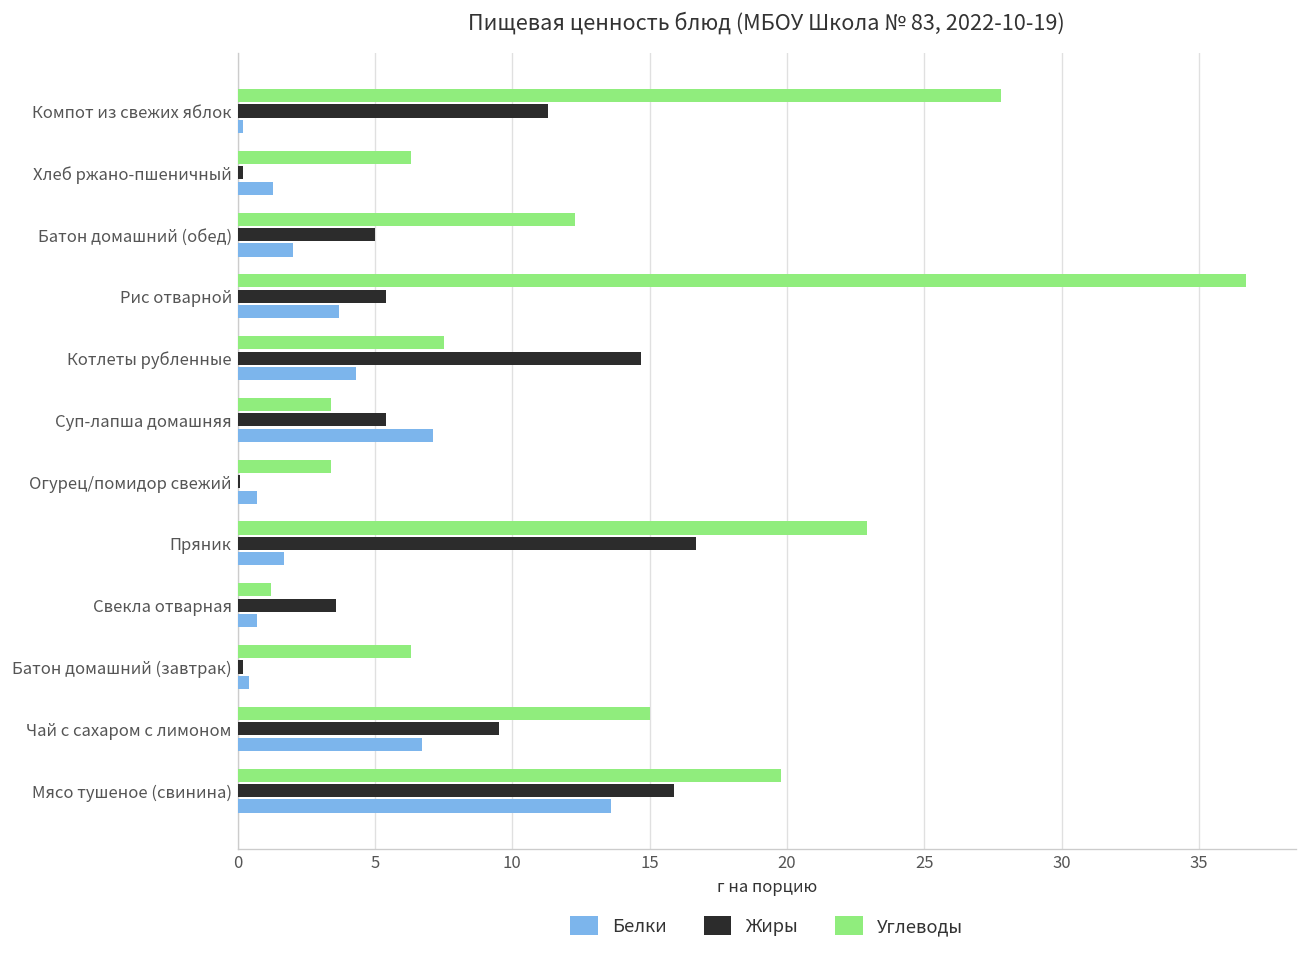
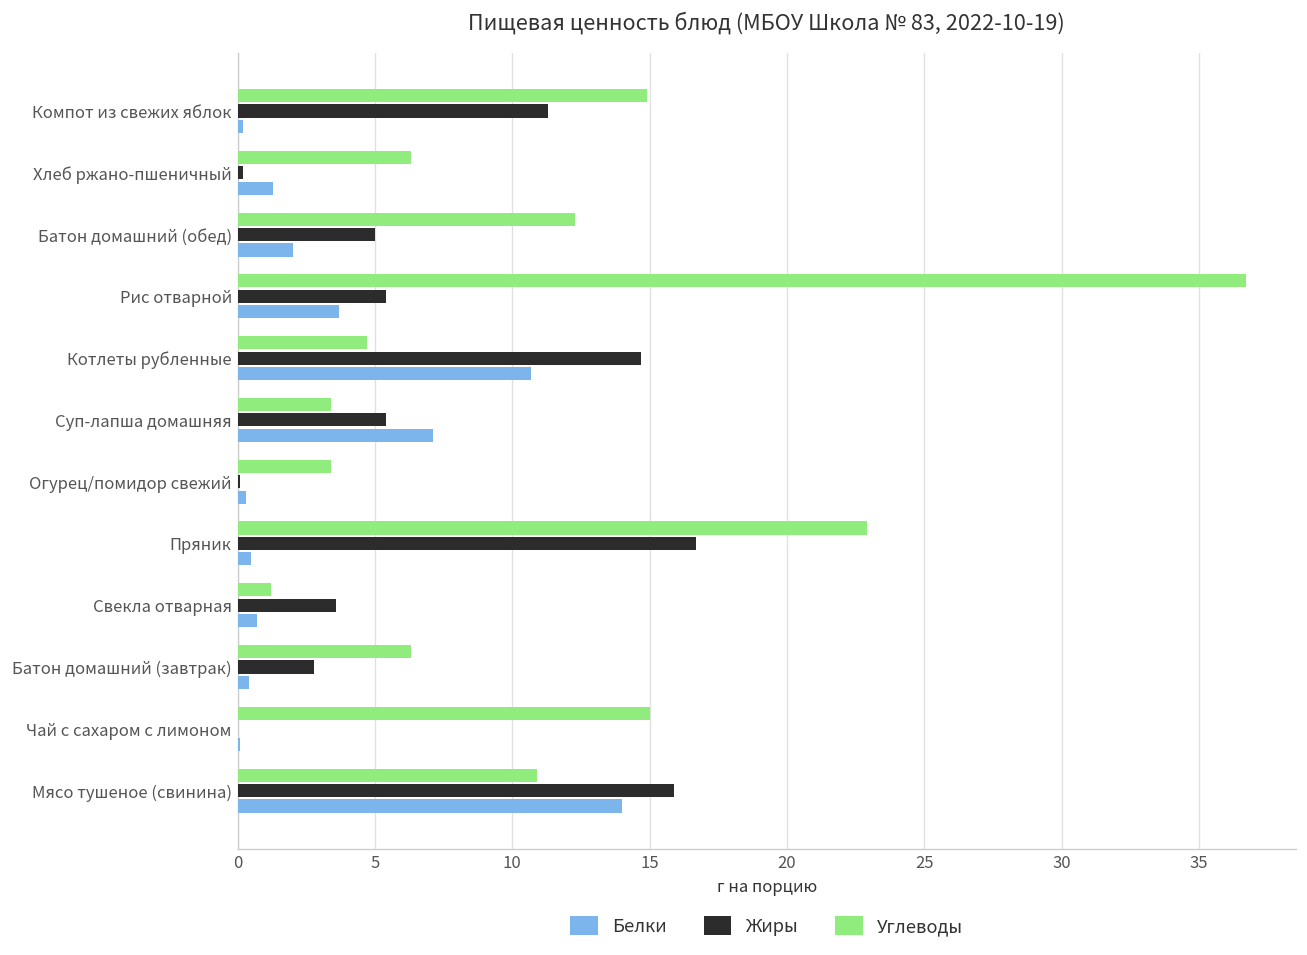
Углеводы, Компот из свежих яблок: 27.8 -> 14.9
Углеводы, Котлеты рубленные: 7.5 -> 4.7
Белки, Котлеты рубленные: 4.3 -> 10.7
Белки, Огурец/помидор свежий: 0.7 -> 0.3
Белки, Пряник: 1.7 -> 0.5
Жиры, Батон домашний (завтрак): 0.2 -> 2.8
Жиры, Чай с сахаром с лимоном: 9.5 -> 0.0
Белки, Чай с сахаром с лимоном: 6.7 -> 0.1
Углеводы, Мясо тушеное (свинина): 19.8 -> 10.9
Белки, Мясо тушеное (свинина): 13.6 -> 14.0
